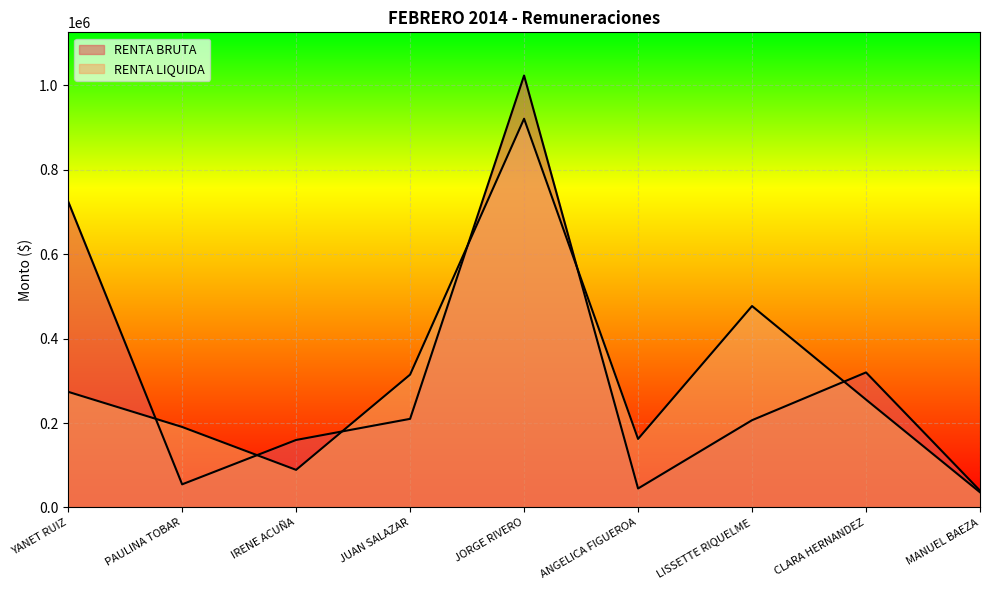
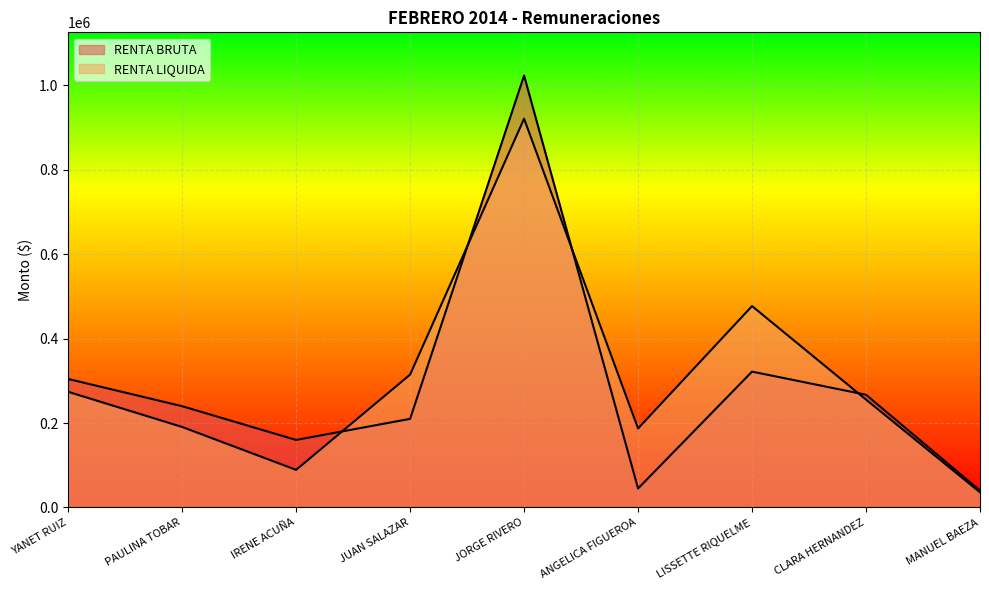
RENTA BRUTA, YANET RUIZ: 730000 -> 300000
RENTA BRUTA, PAULINA TOBAR: 50000 -> 240000
RENTA LIQUIDA, ANGELICA FIGUEROA: 160000 -> 190000
RENTA BRUTA, LISSETTE RIQUELME: 210000 -> 320000
RENTA BRUTA, CLARA HERNANDEZ: 320000 -> 270000
